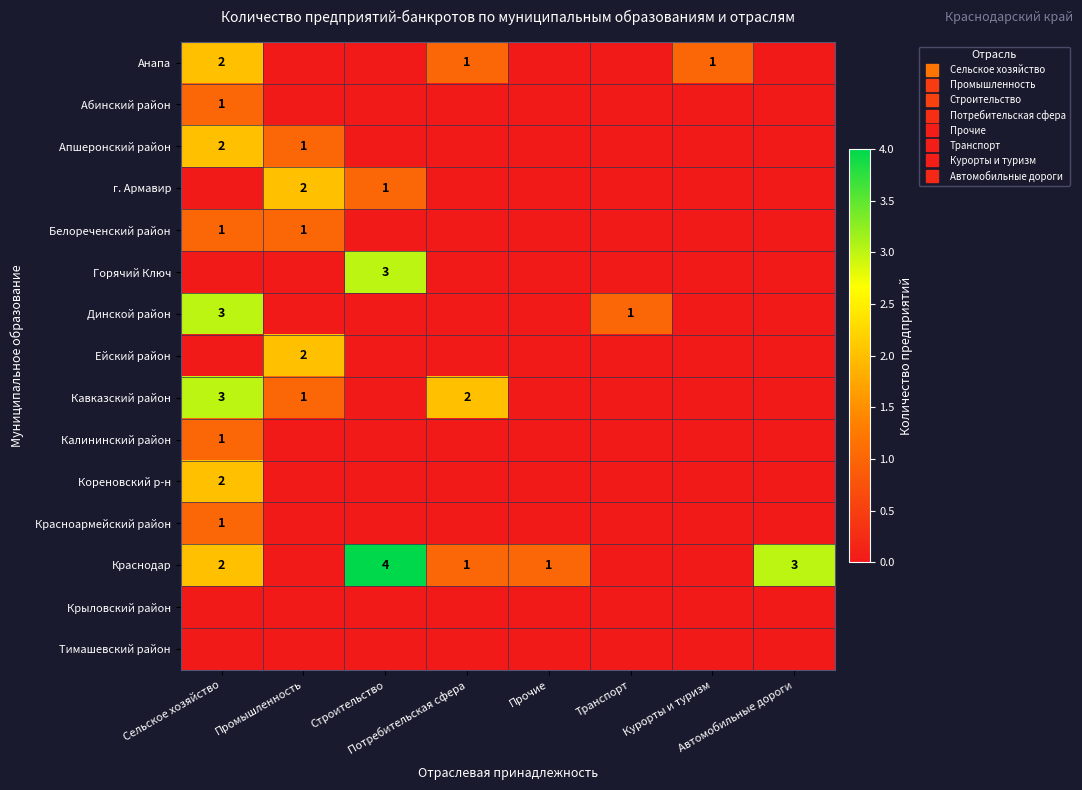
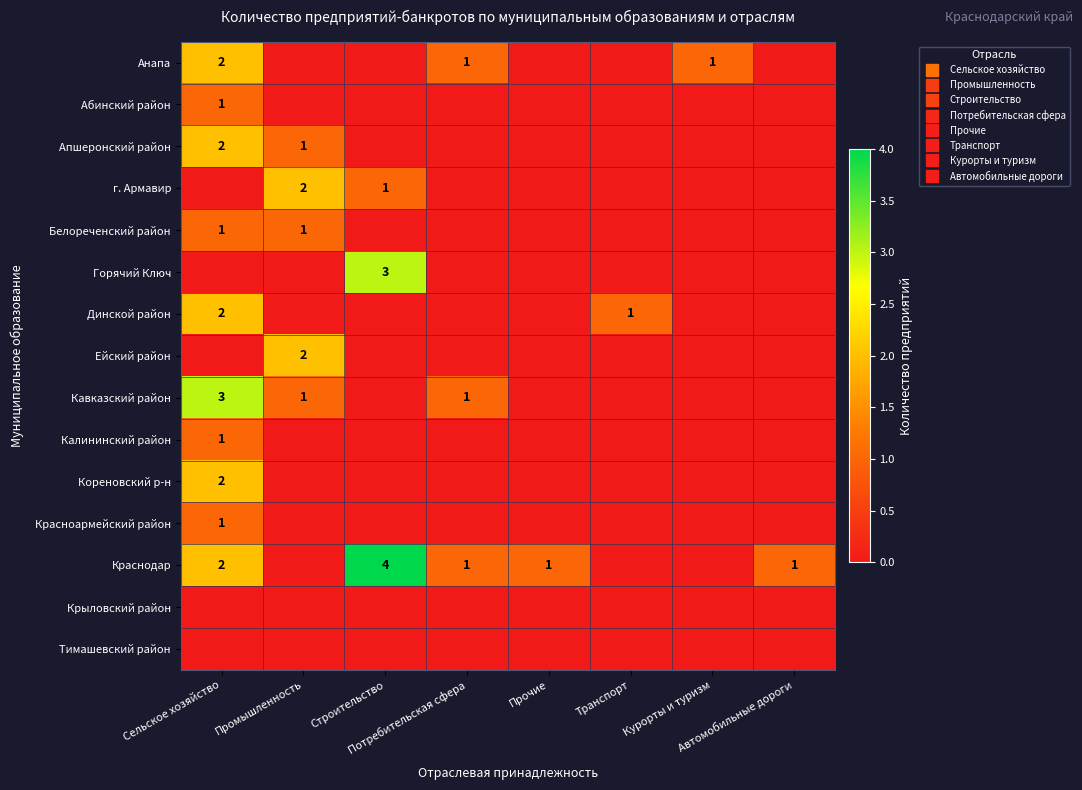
Динской район, Сельское хозяйство: 3 -> 2
Кавказский район, Потребительская сфера: 2 -> 1
Краснодар, Автомобильные дороги: 3 -> 1
